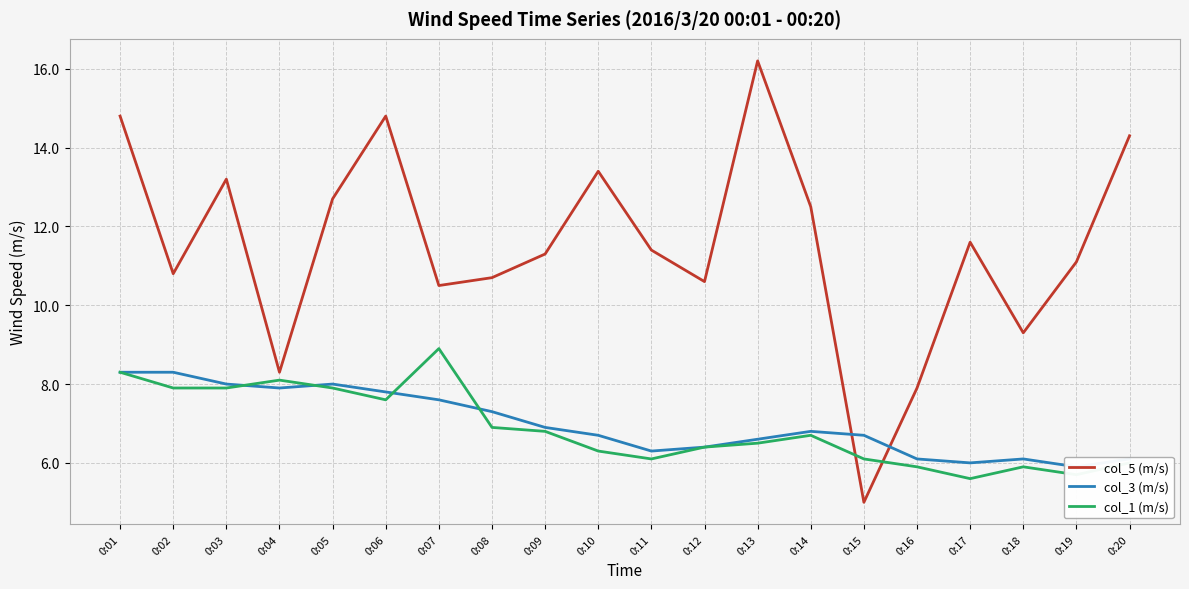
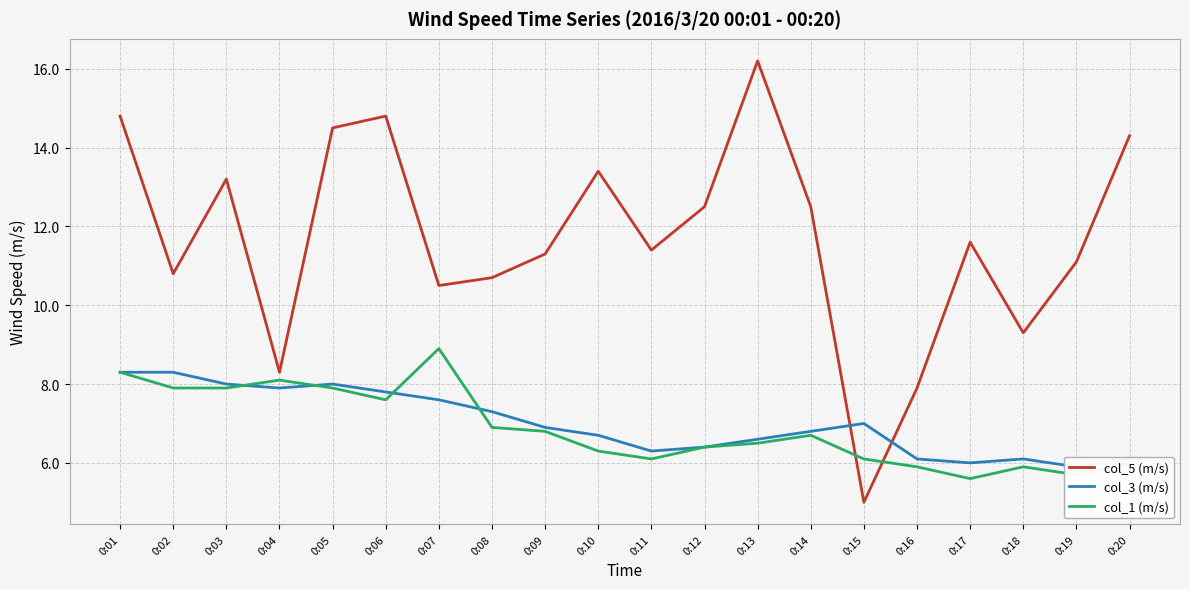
col_5 (m/s), 0:05: 12.7 -> 14.5
col_5 (m/s), 0:12: 10.6 -> 12.5
col_3 (m/s), 0:15: 6.7 -> 7.0
